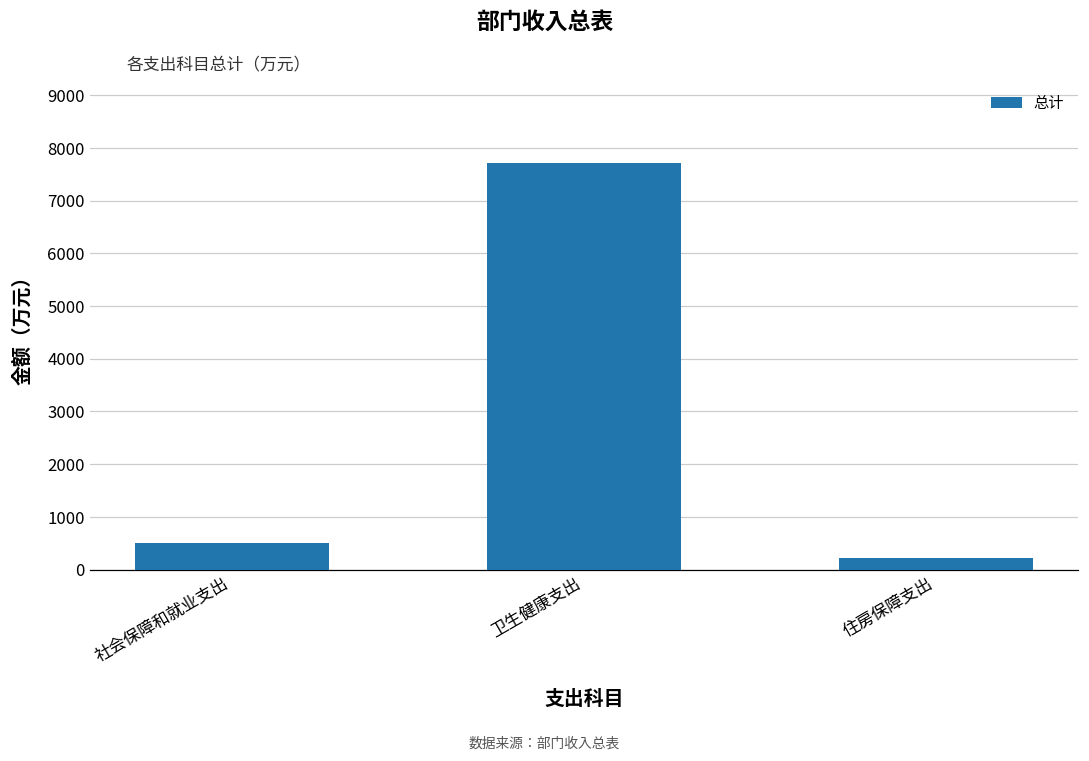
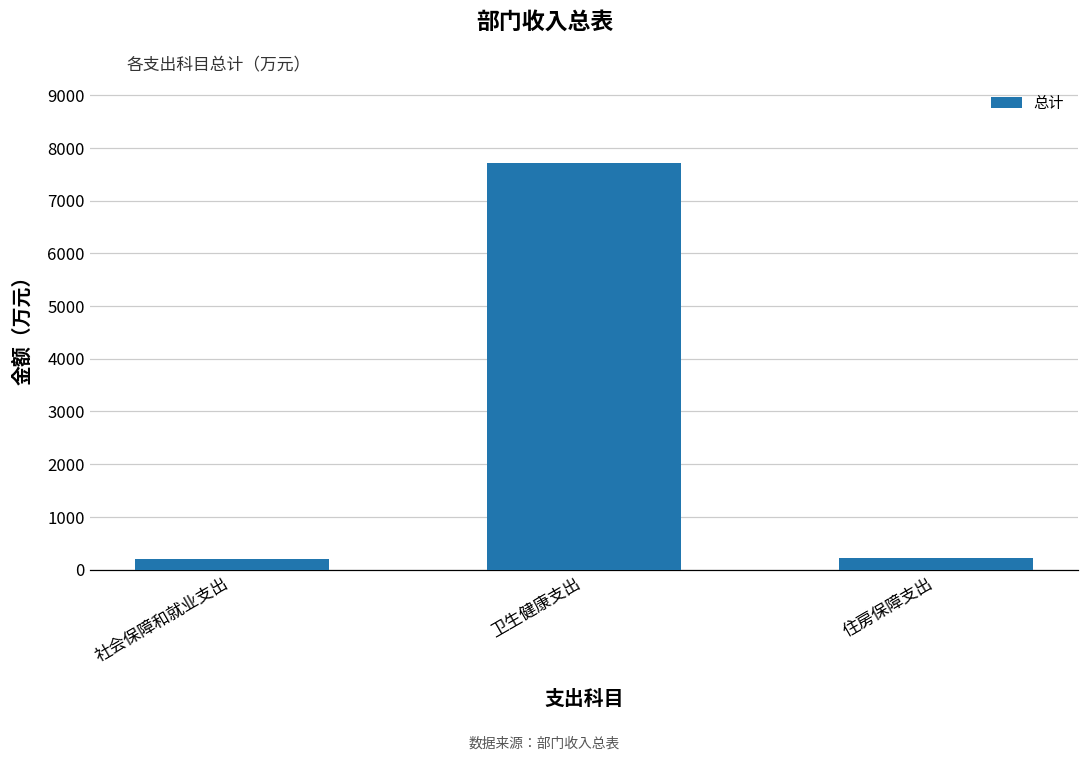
社会保障和就业支出: 500 -> 200
